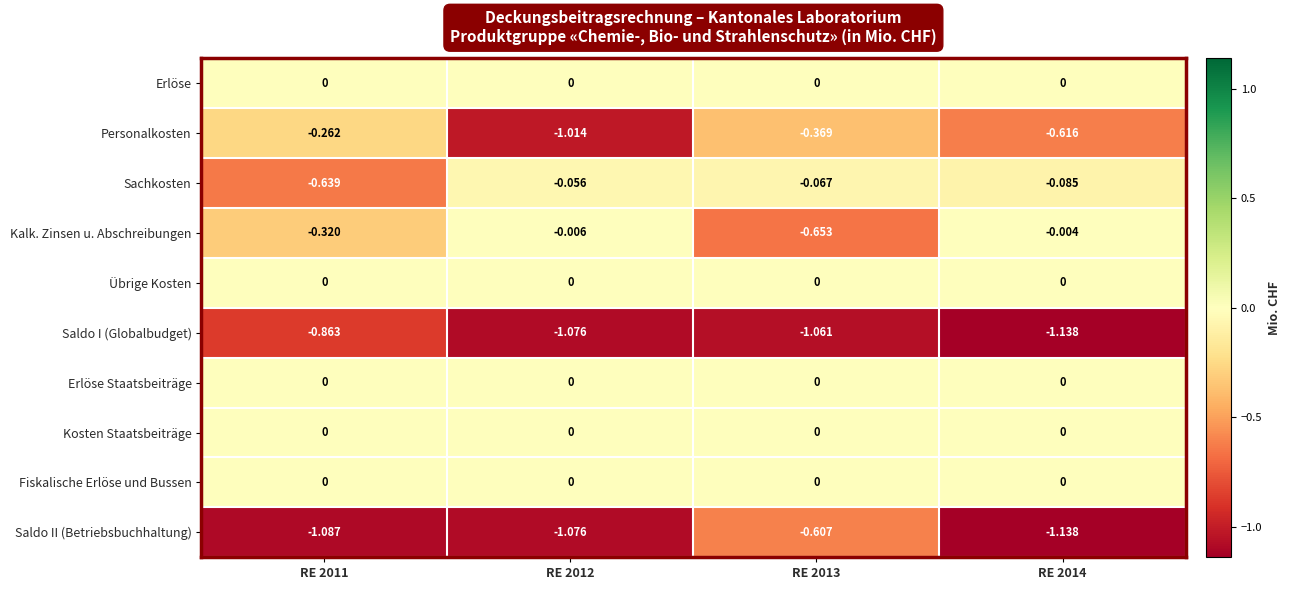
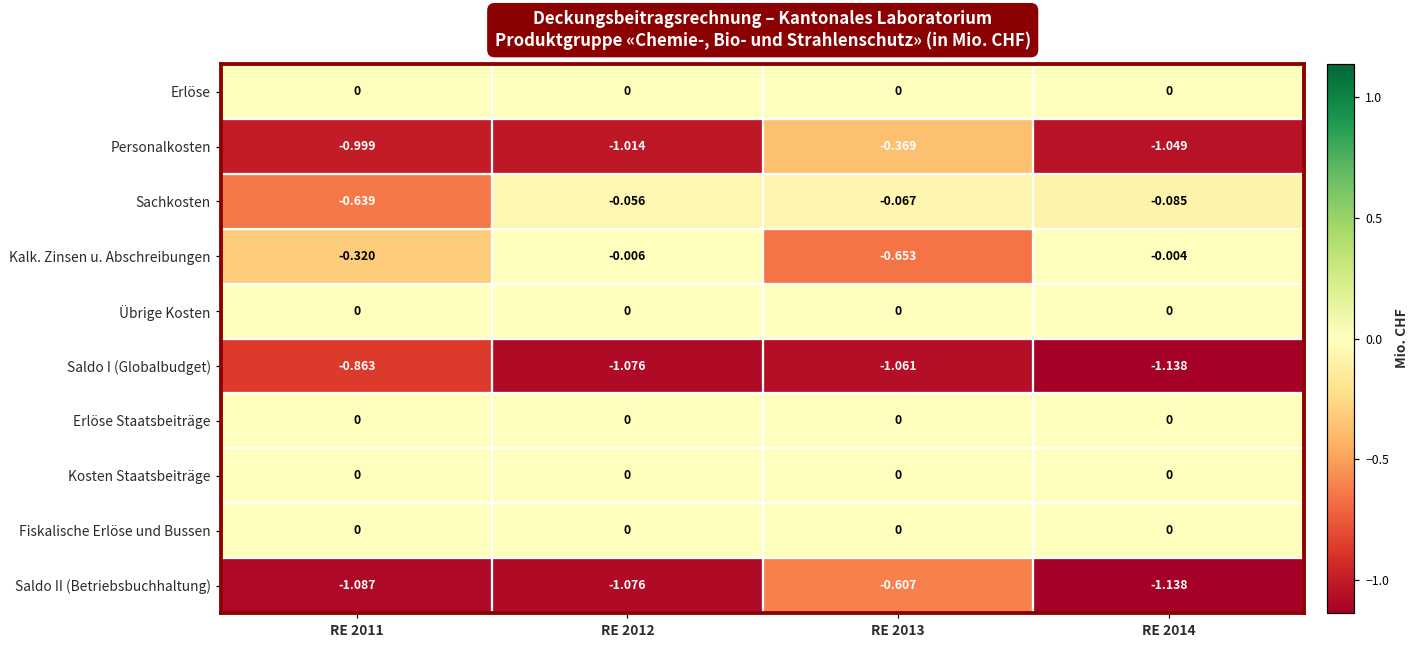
Personalkosten, RE 2011: -0.262 -> -0.999
Personalkosten, RE 2014: -0.616 -> -1.049
